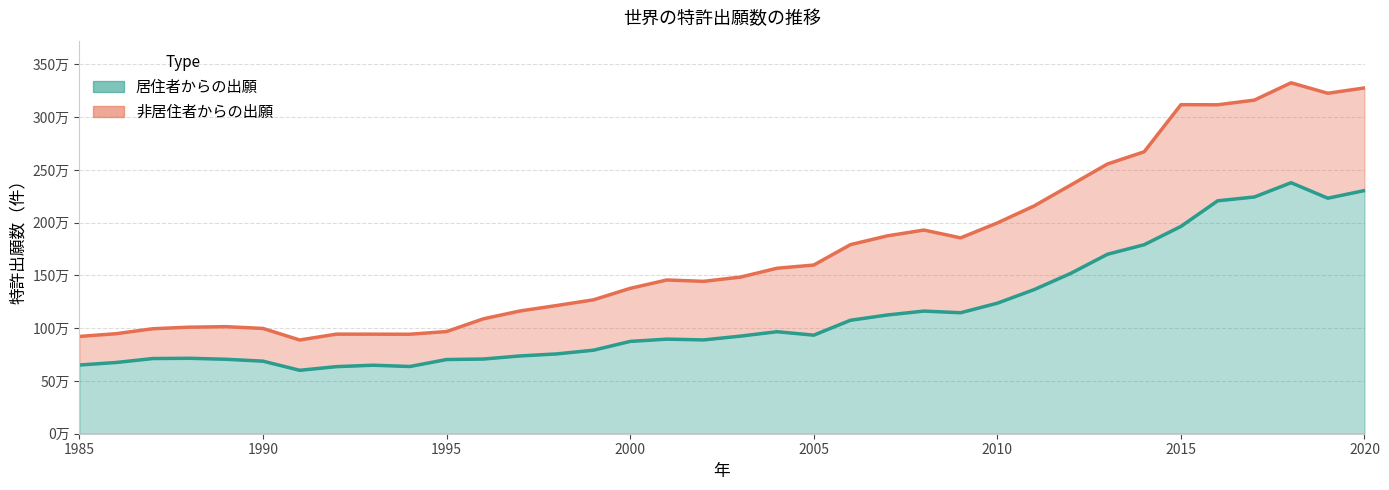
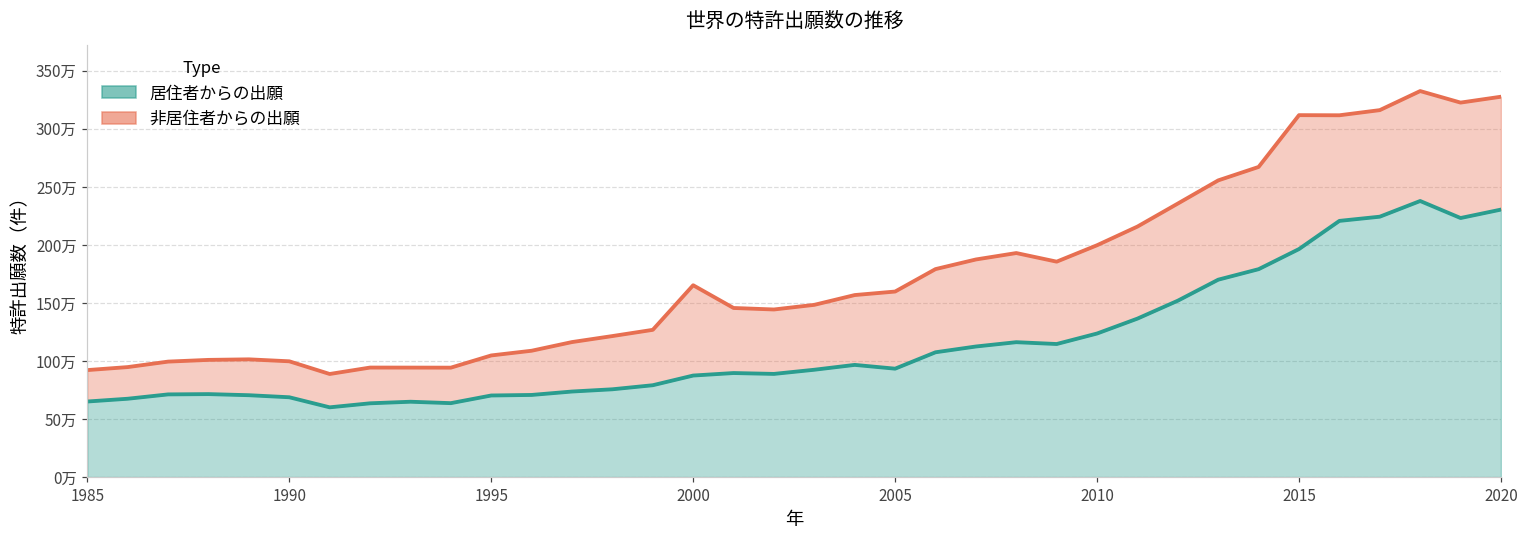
非居住者からの出願, 1995: 27万 -> 35万
非居住者からの出願, 2000: 50万 -> 78万
